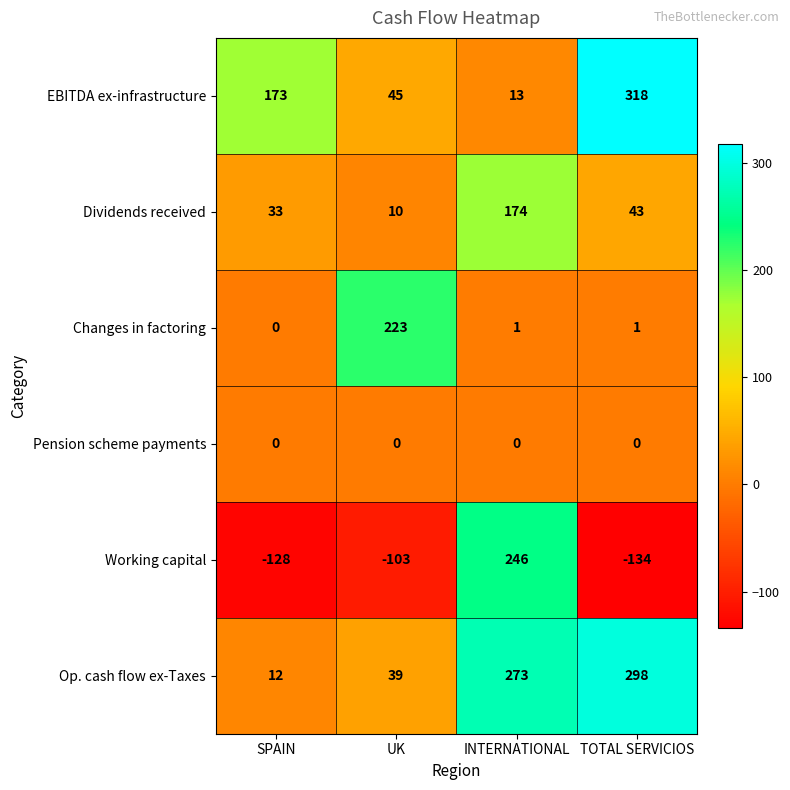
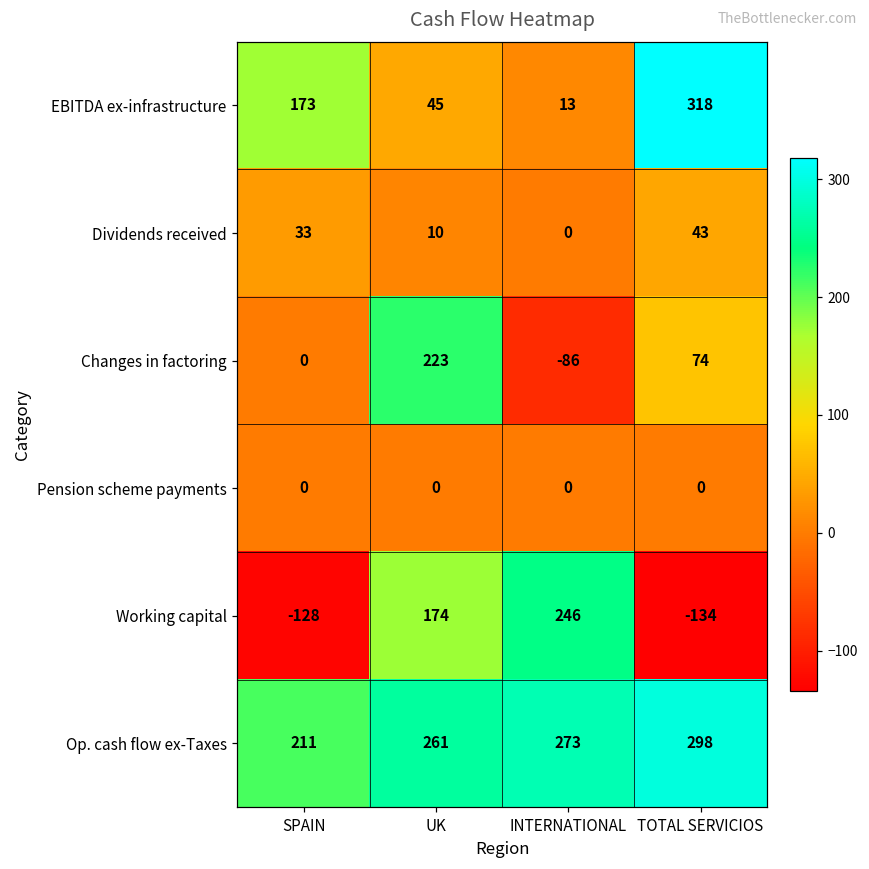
Dividends received, INTERNATIONAL: 174 -> 0
Changes in factoring, INTERNATIONAL: 1 -> -86
Changes in factoring, TOTAL SERVICIOS: 1 -> 74
Working capital, UK: -103 -> 174
Op. cash flow ex-Taxes, SPAIN: 12 -> 211
Op. cash flow ex-Taxes, UK: 39 -> 261
